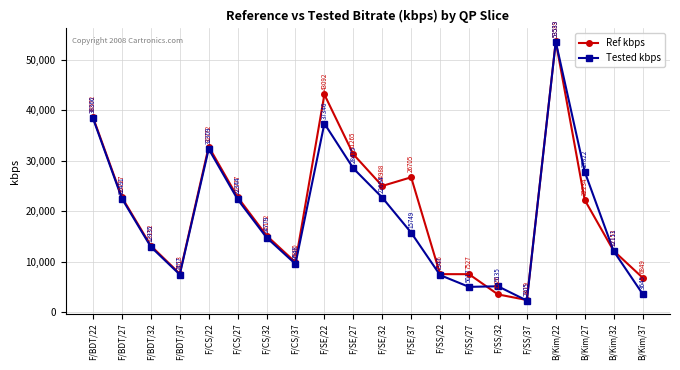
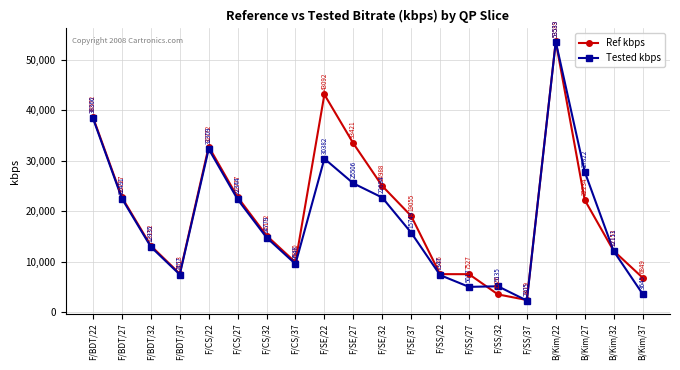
Tested kbps, F/SE/22: 37346 -> 30382
Ref kbps, F/SE/27: 31265 -> 33421
Tested kbps, F/SE/27: 28475 -> 25506
Ref kbps, F/SE/37: 26705 -> 19055
